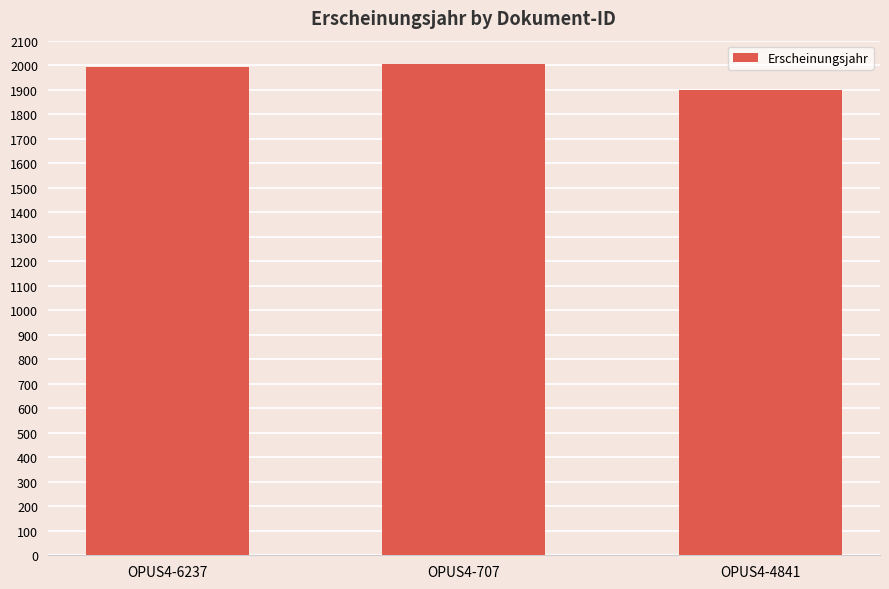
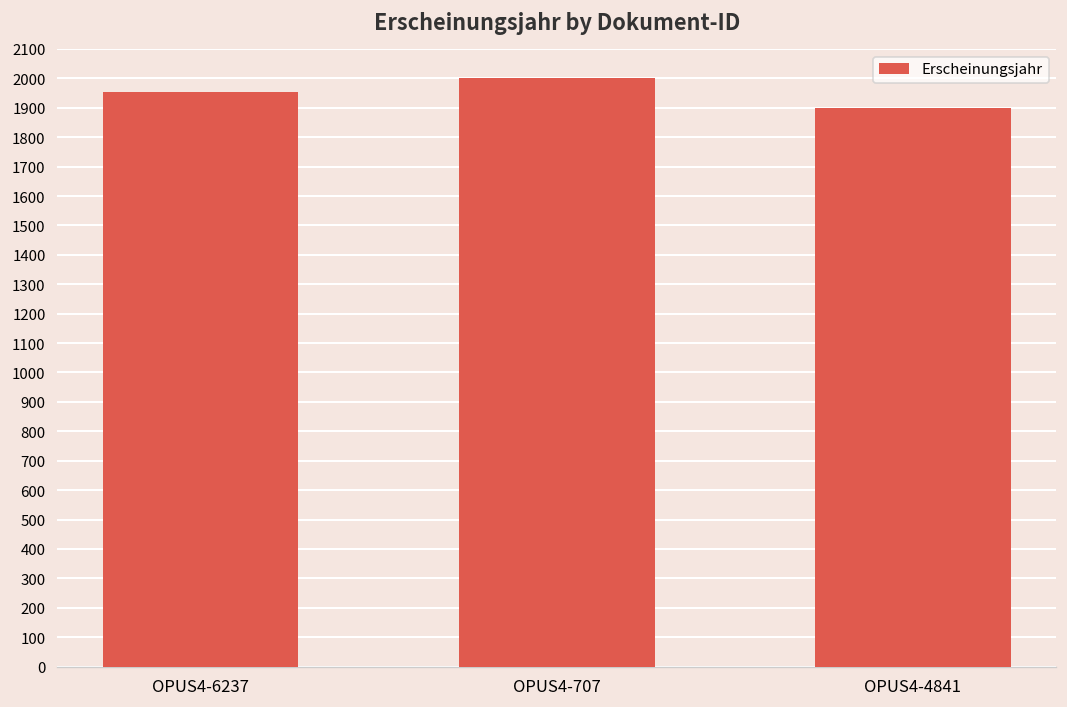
OPUS4-6237: 1990 -> 1960
